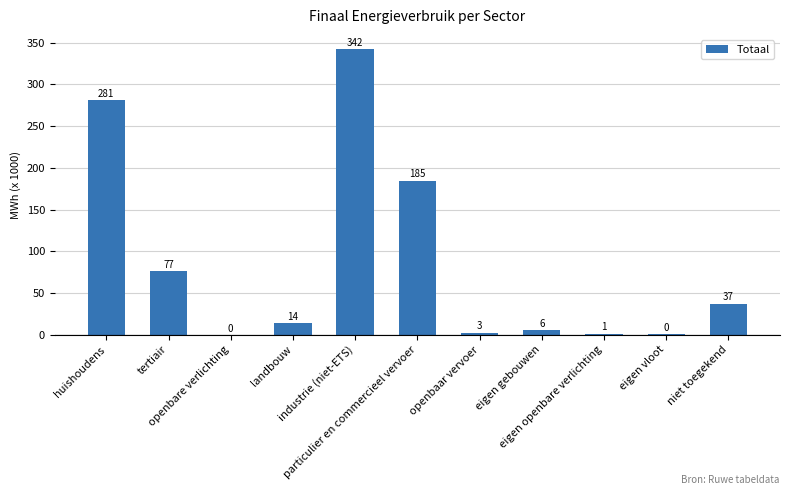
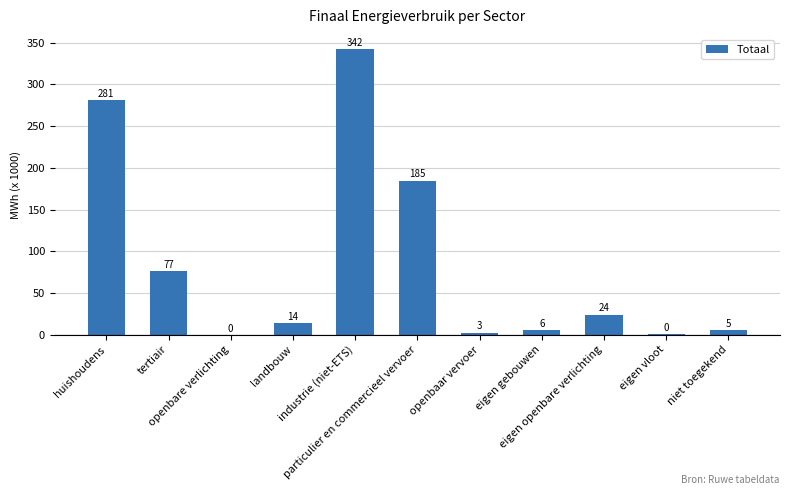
eigen openbare verlichting: 1 -> 24
niet toegekend: 37 -> 5
